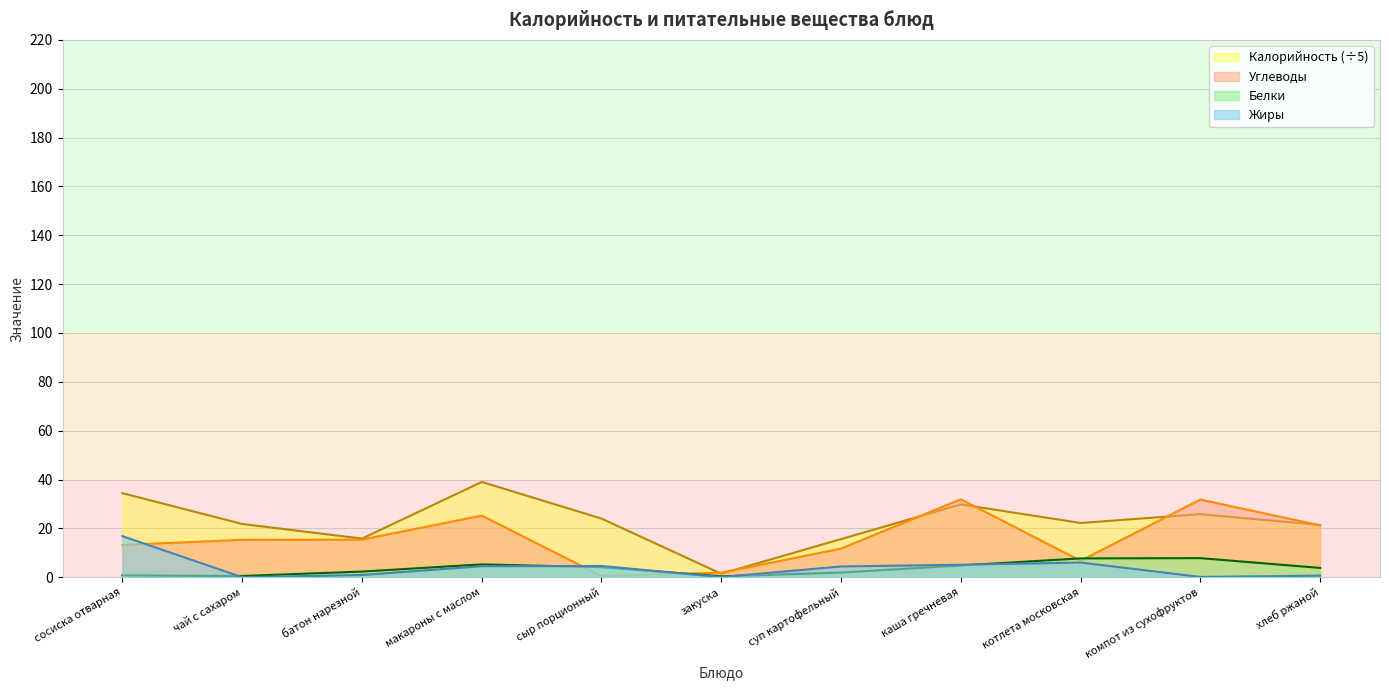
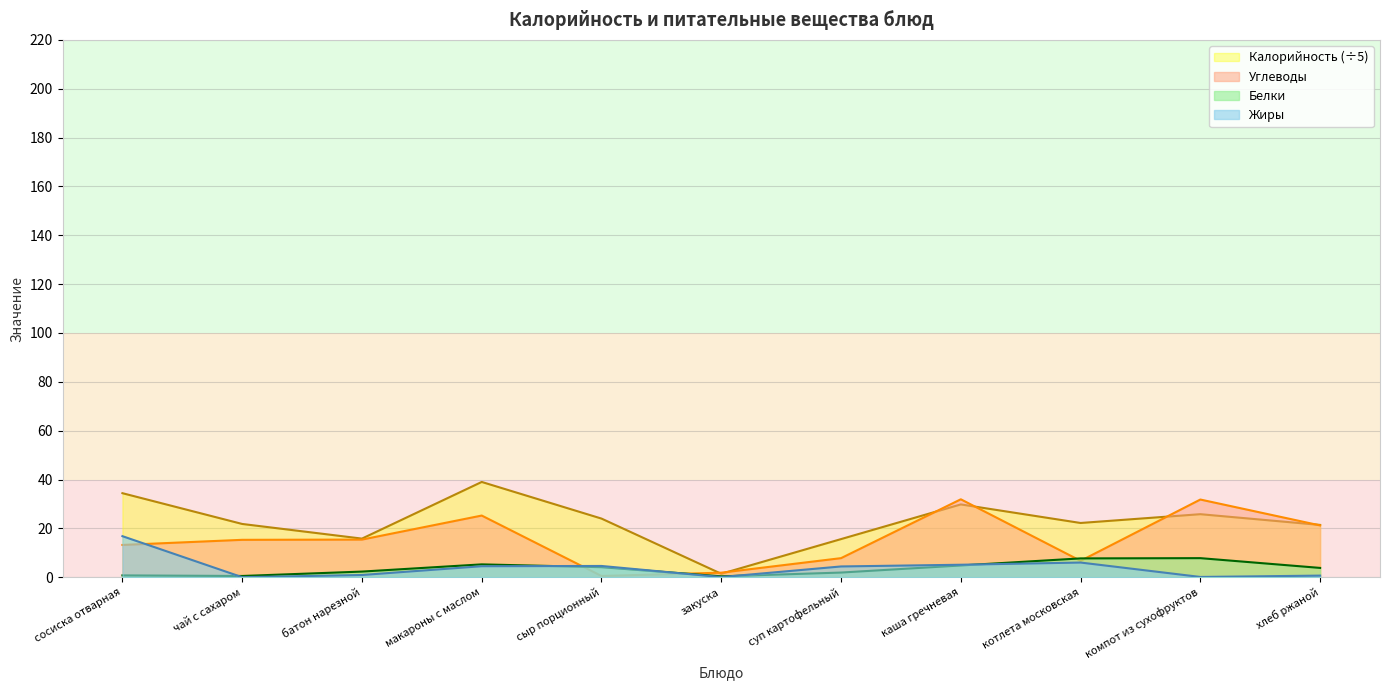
Углеводы, суп картофельный: 12 -> 8
